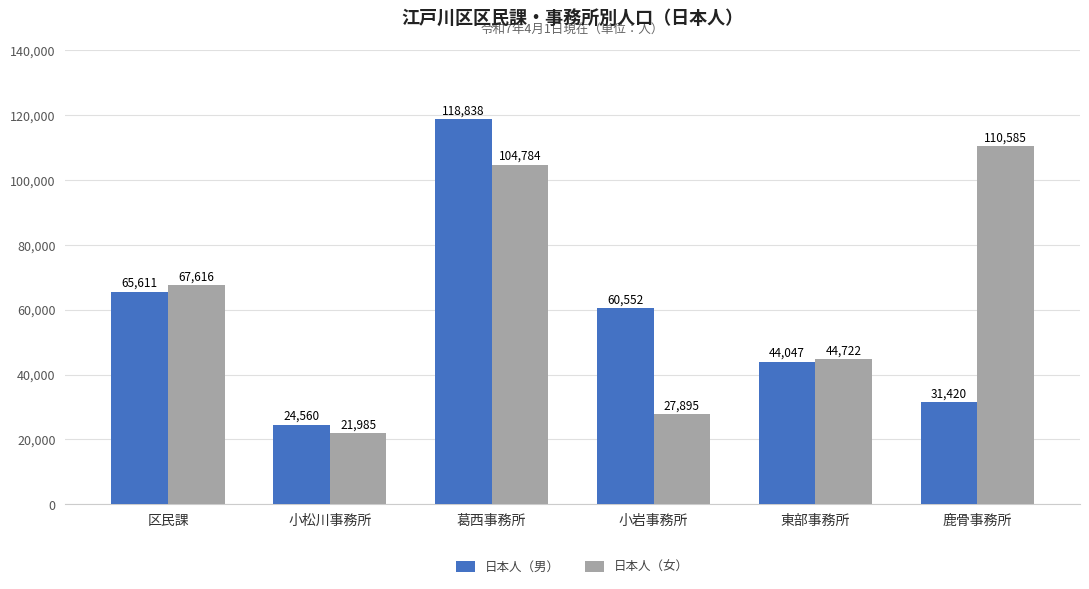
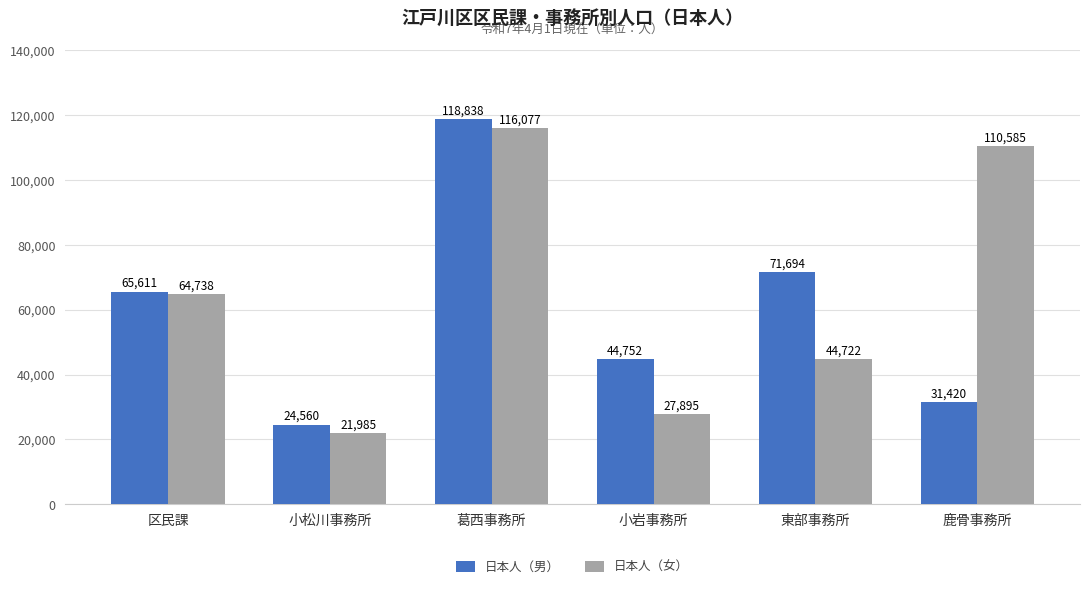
日本人（女）, 区民課: 67,616 -> 64,738
日本人（女）, 葛西事務所: 104,784 -> 116,077
日本人（男）, 小岩事務所: 60,552 -> 44,752
日本人（男）, 東部事務所: 44,047 -> 71,694
